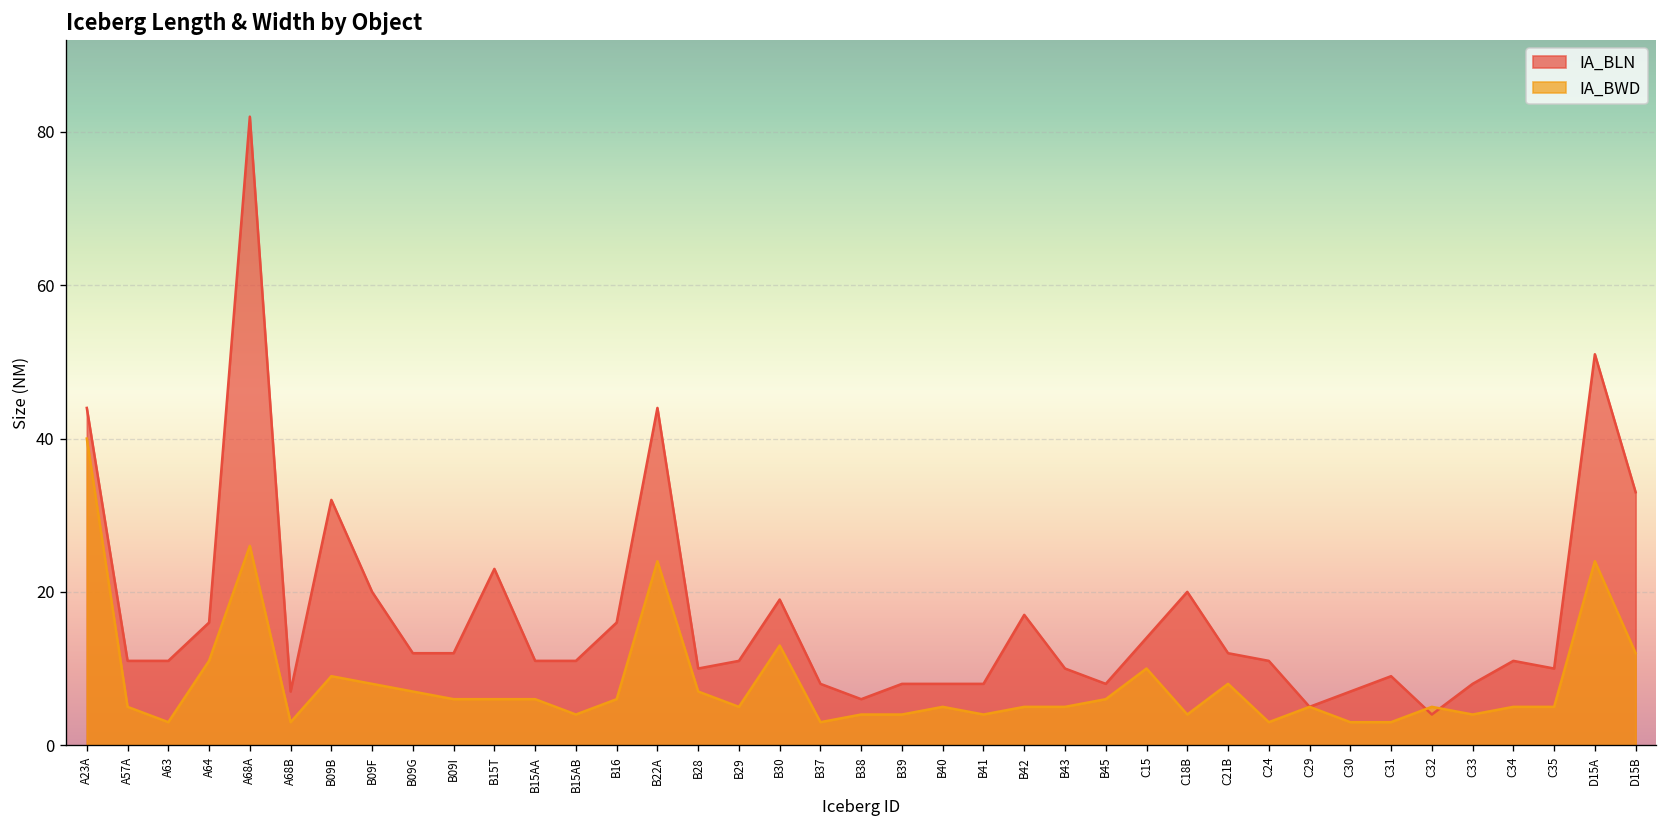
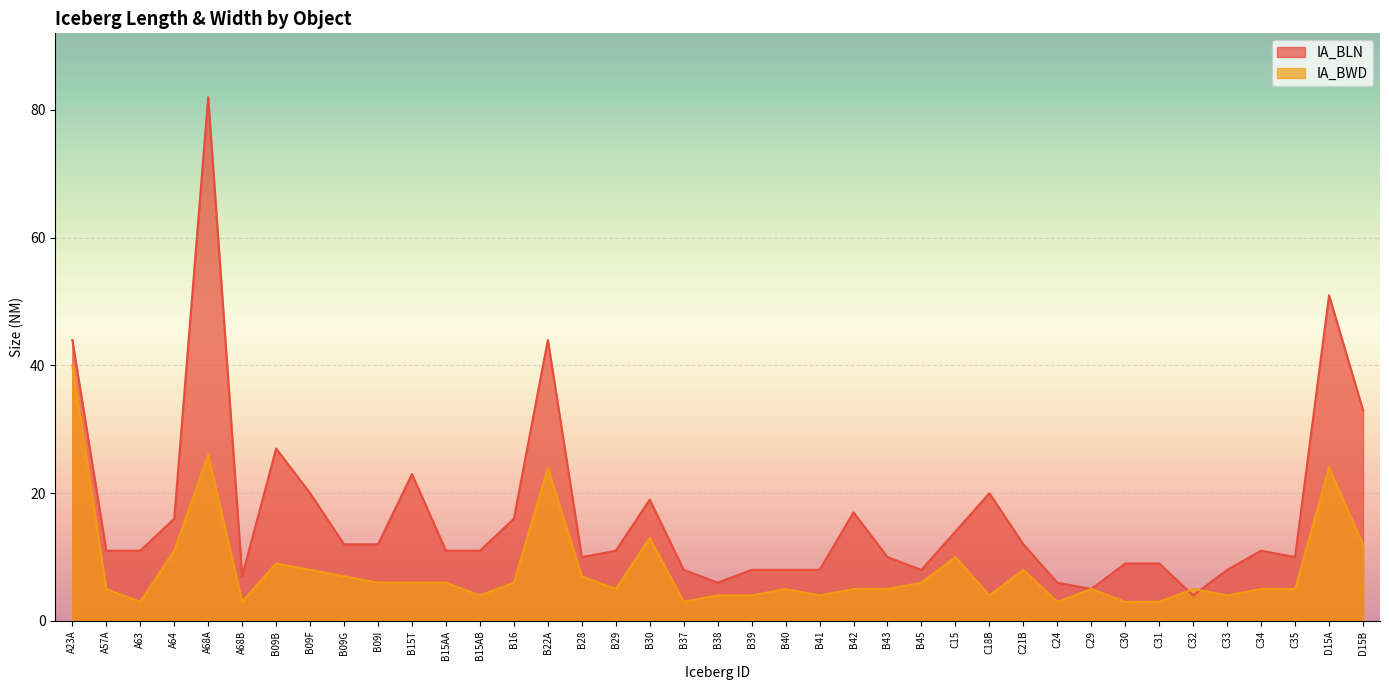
IA_BLN, B09B: 32 -> 27
IA_BLN, C24: 11 -> 6
IA_BLN, C30: 7 -> 9
